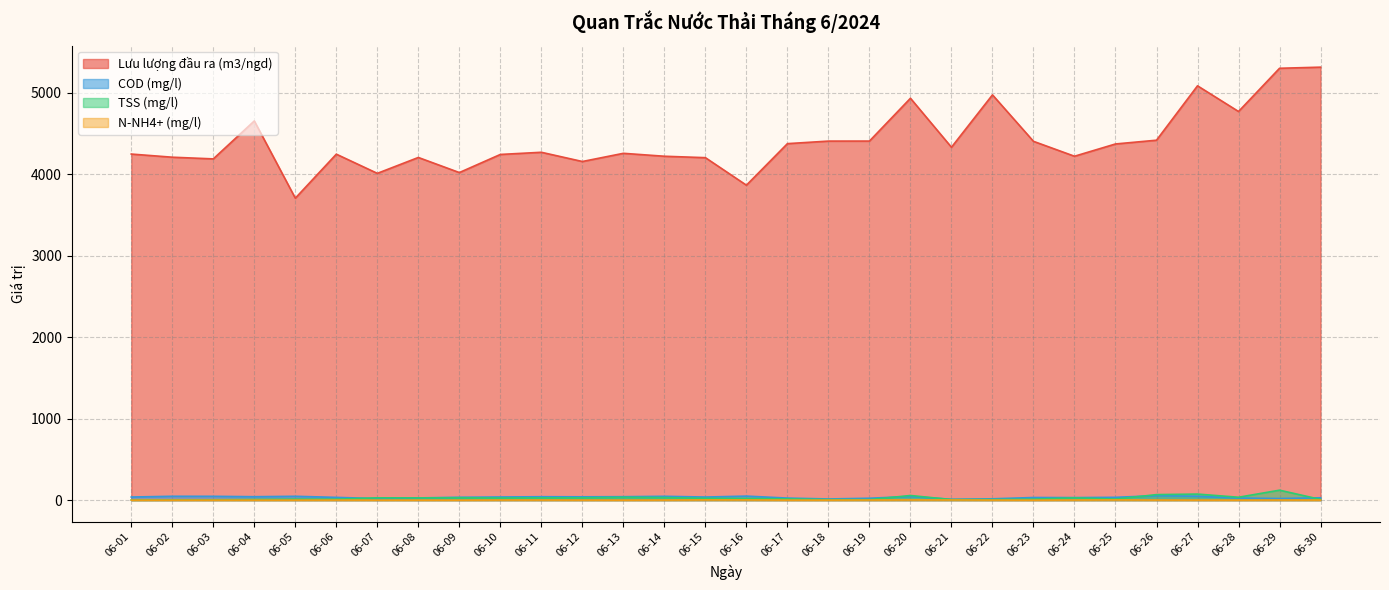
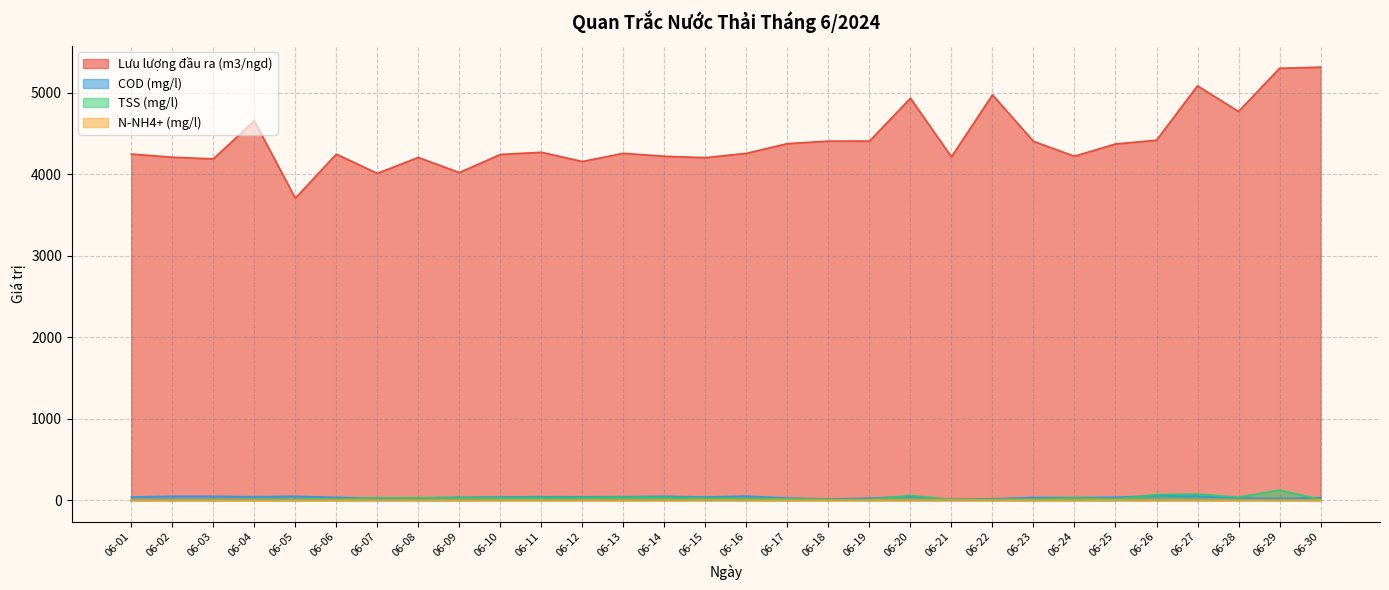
Lưu lượng đầu ra (m3/ngd), 06-16: 3900 -> 4300
Lưu lượng đầu ra (m3/ngd), 06-21: 4300 -> 4200
